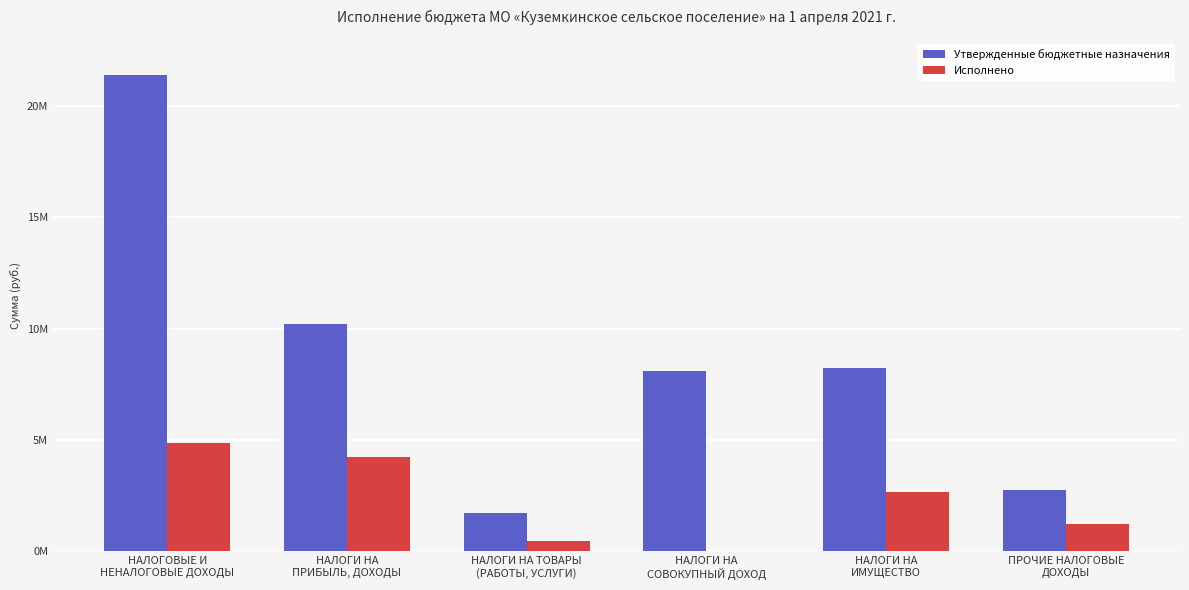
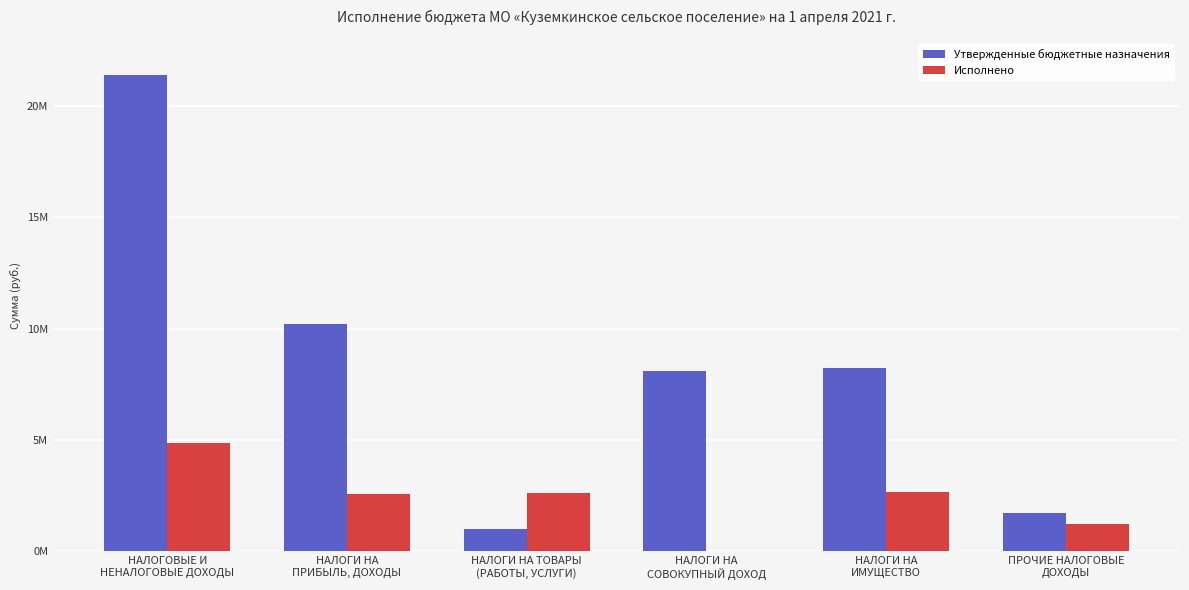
Исполнено, НАЛОГИ НА ПРИБЫЛЬ, ДОХОДЫ: 4200000 -> 2600000
Утвержденные бюджетные назначения, НАЛОГИ НА ТОВАРЫ (РАБОТЫ, УСЛУГИ): 1700000 -> 1000000
Исполнено, НАЛОГИ НА ТОВАРЫ (РАБОТЫ, УСЛУГИ): 400000 -> 2600000
Утвержденные бюджетные назначения, ПРОЧИЕ НАЛОГОВЫЕ ДОХОДЫ: 2800000 -> 1700000
